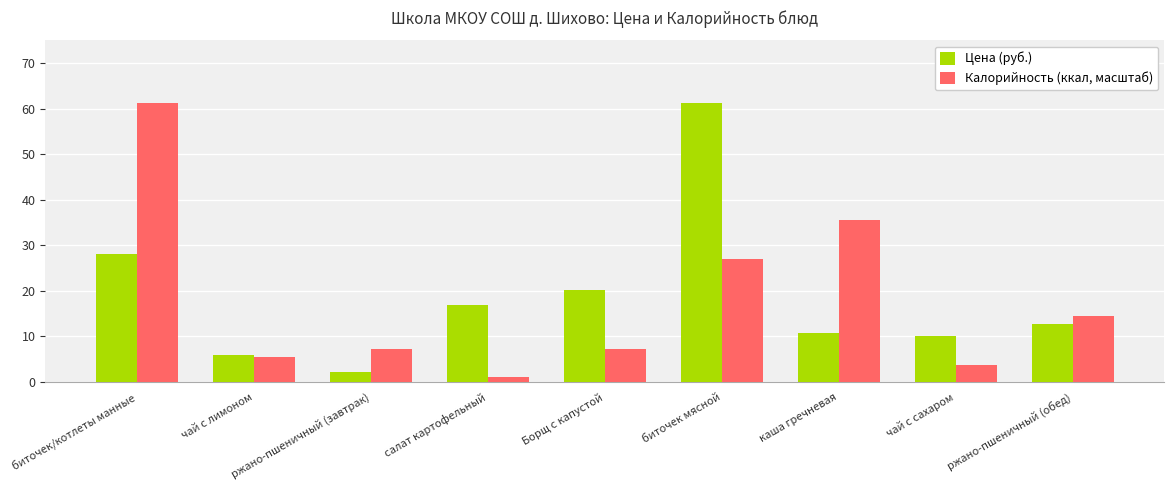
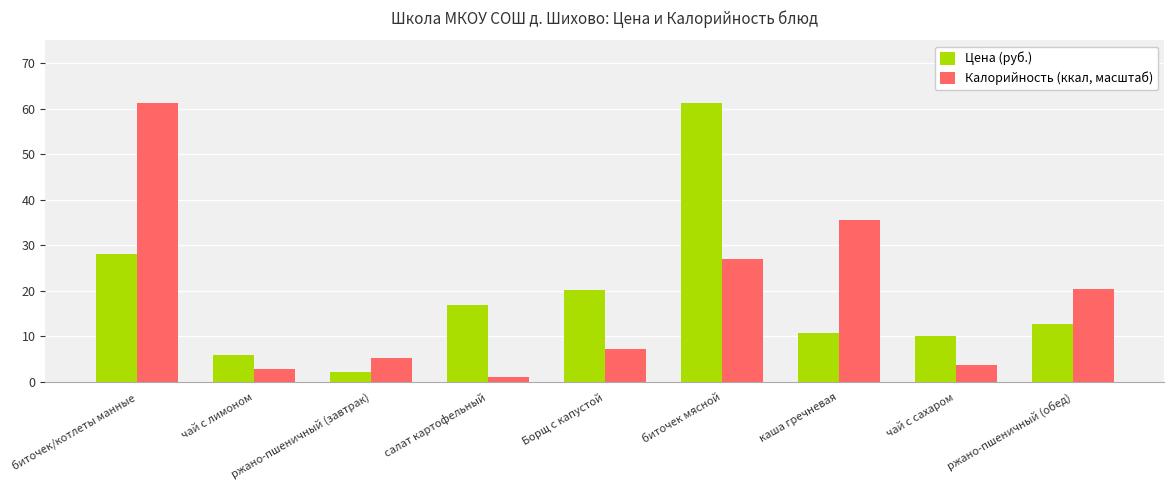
Калорийность (ккал, масштаб), чай с лимоном: 5 -> 3
Калорийность (ккал, масштаб), ржано-пшеничный (завтрак): 7 -> 5
Калорийность (ккал, масштаб), ржано-пшеничный (обед): 14 -> 20
